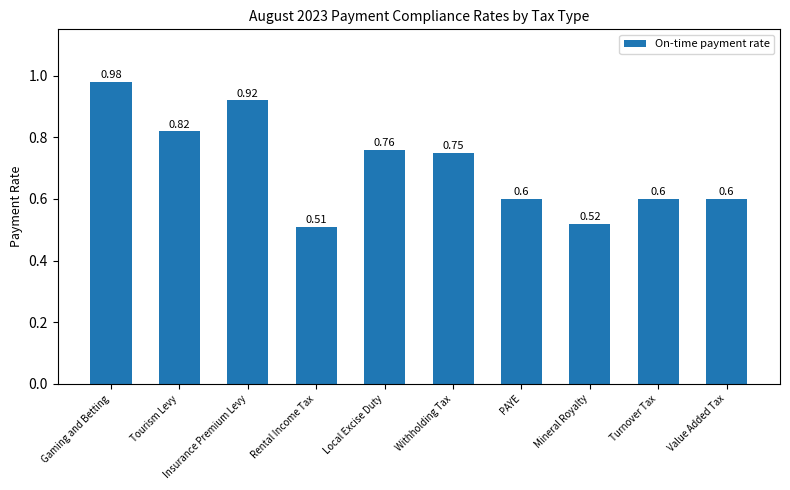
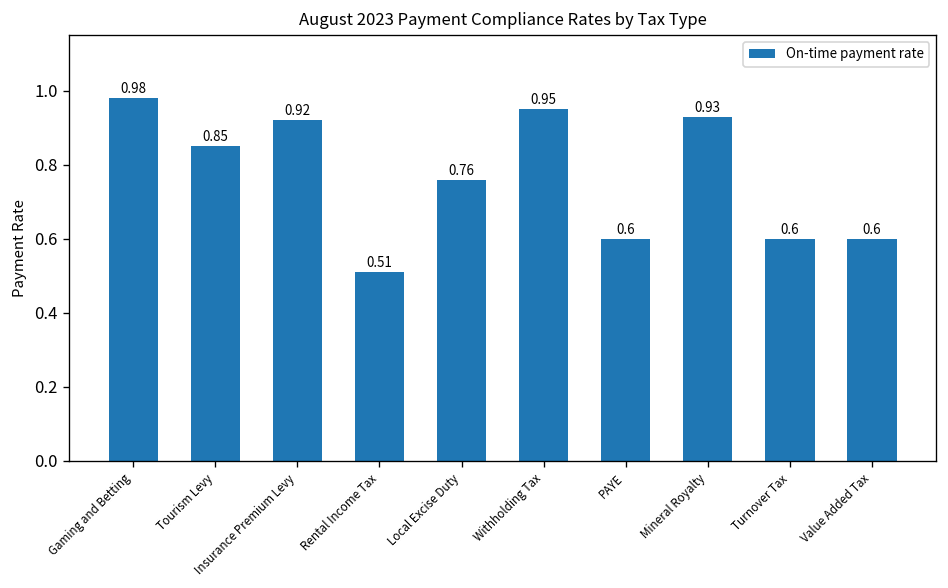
Tourism Levy: 0.82 -> 0.85
Withholding Tax: 0.75 -> 0.95
Mineral Royalty: 0.52 -> 0.93
